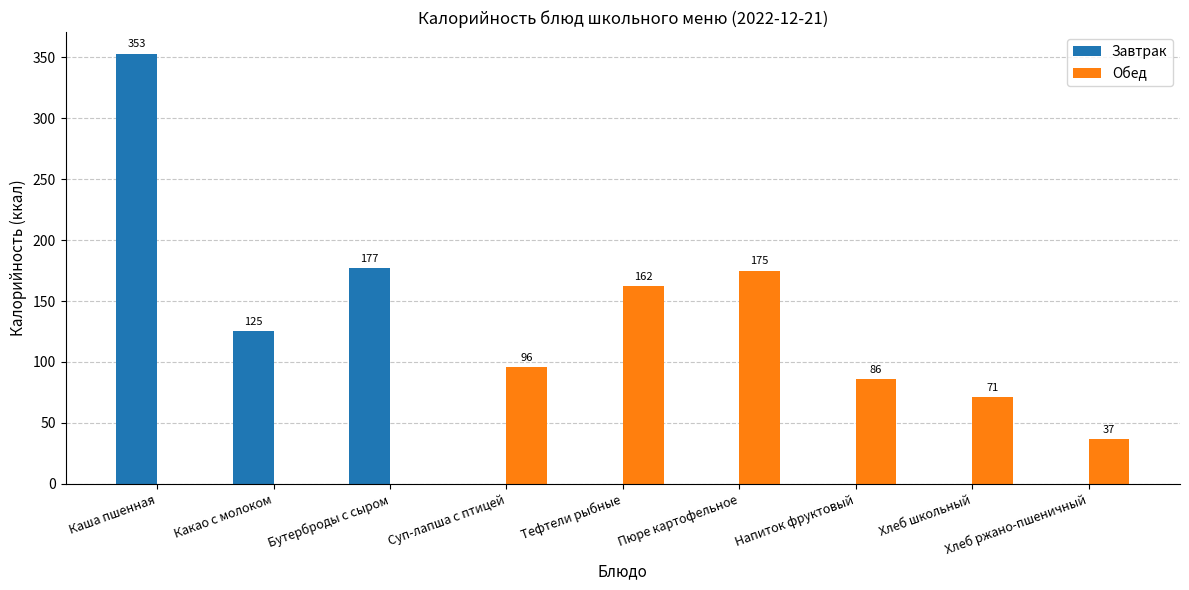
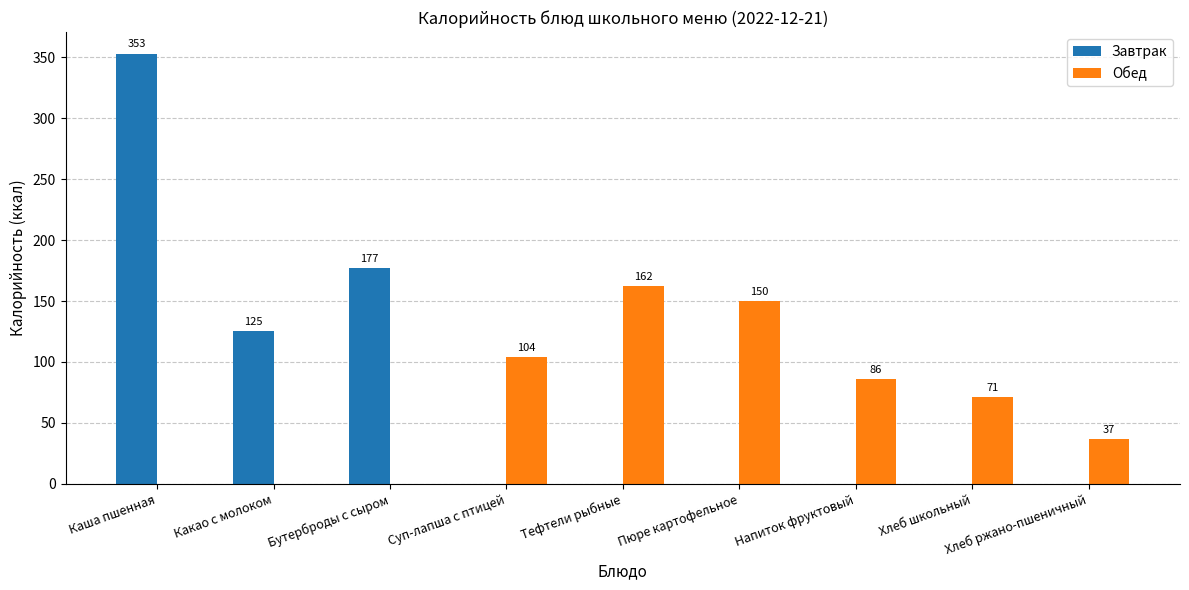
Обед, Суп-лапша с птицей: 96 -> 104
Обед, Пюре картофельное: 175 -> 150
